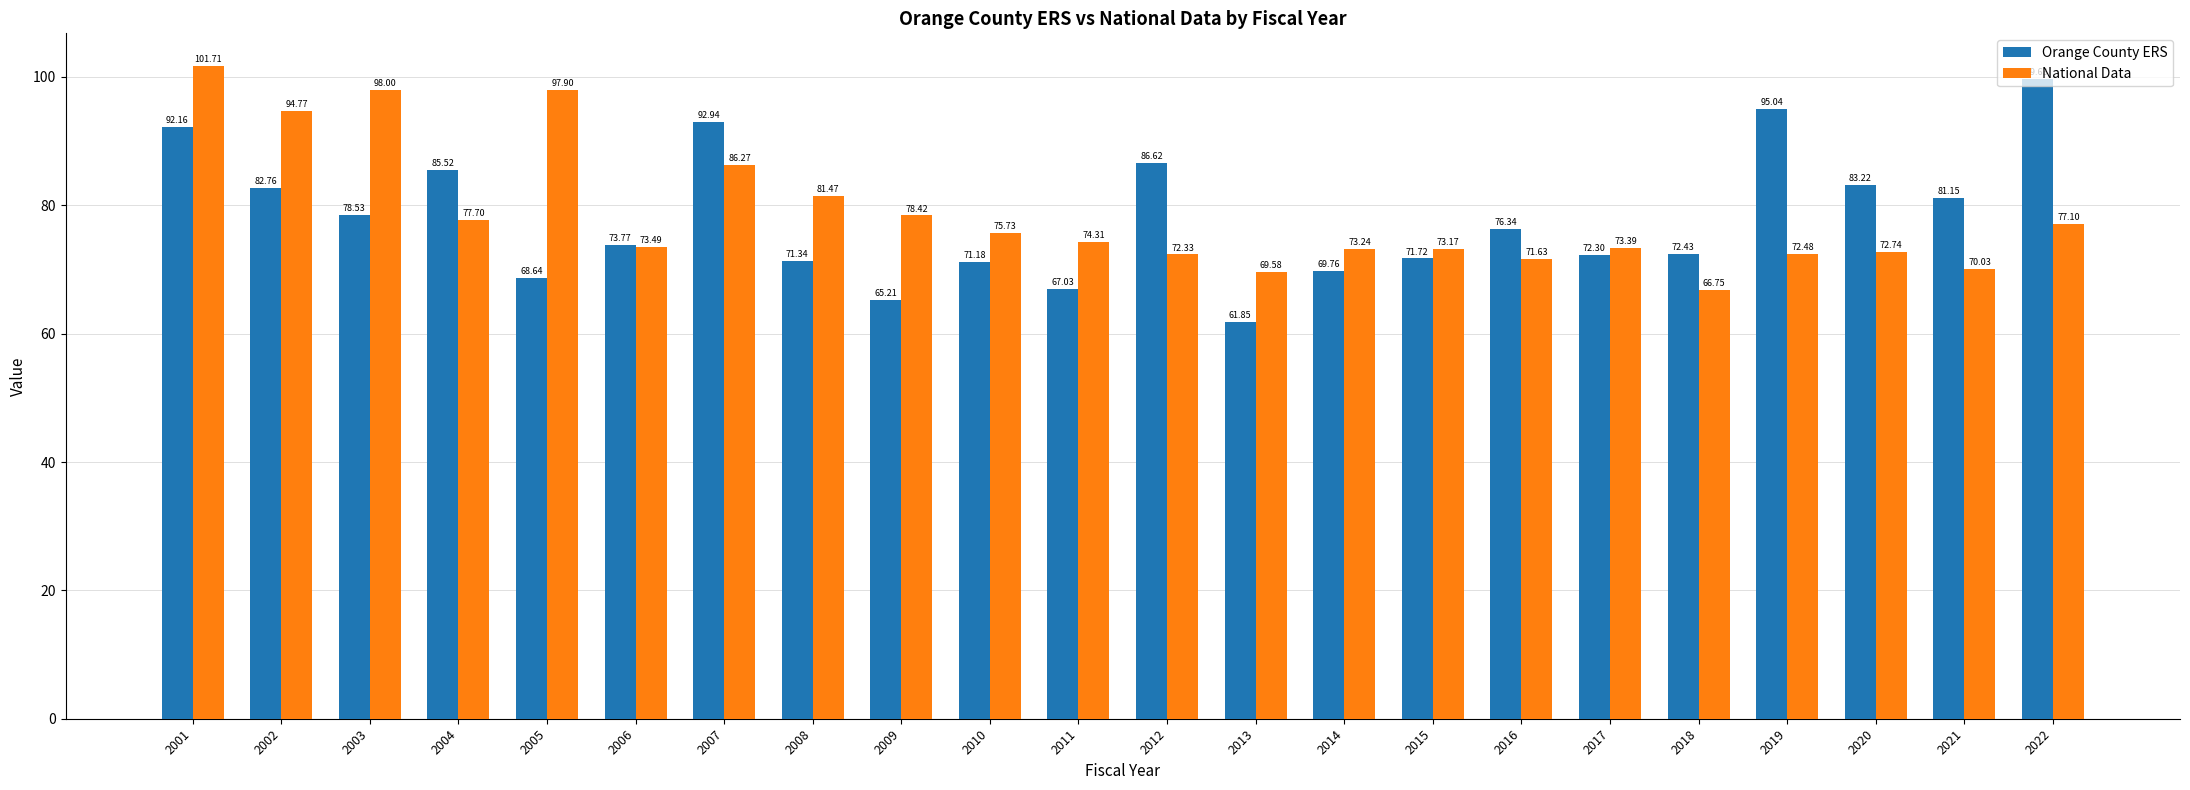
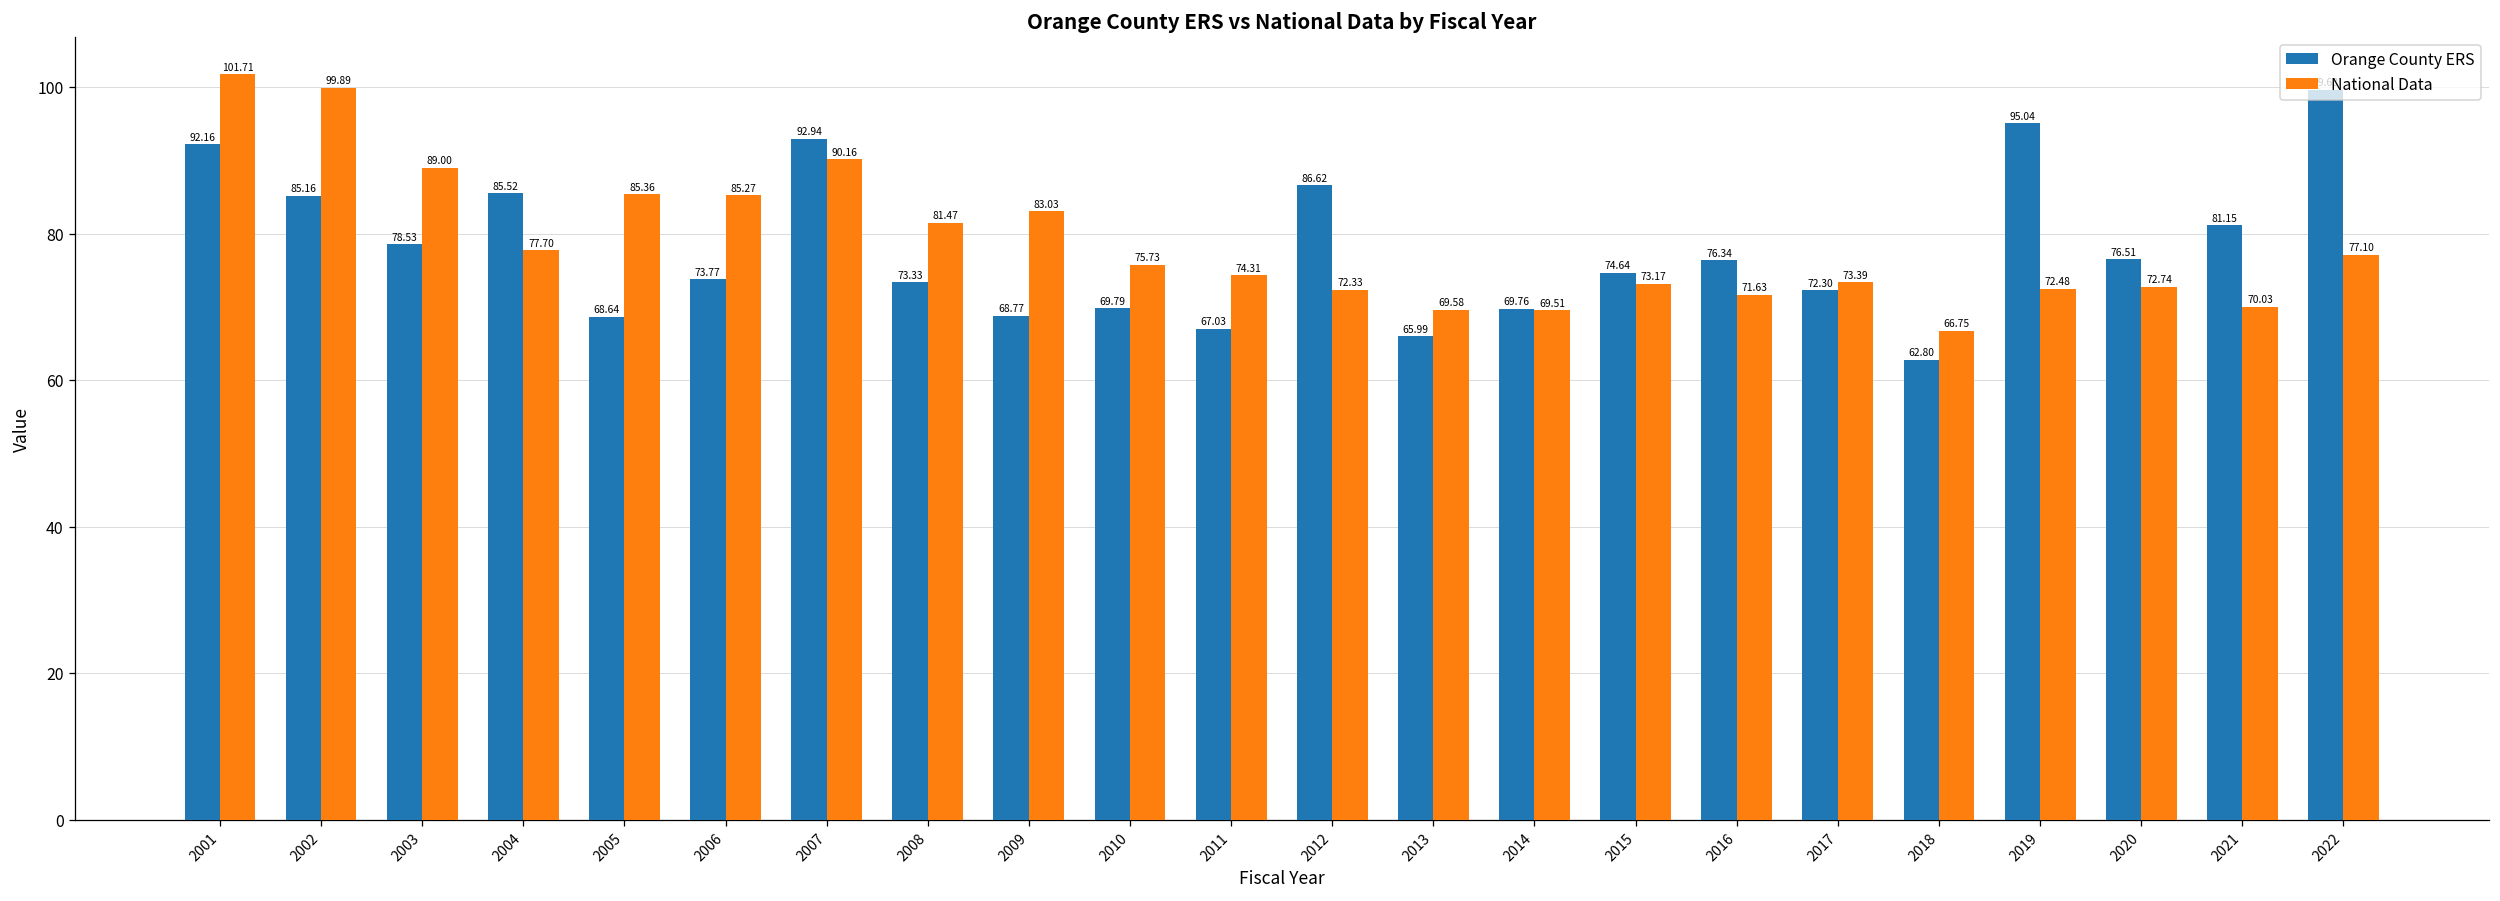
Orange County ERS, 2002: 82.76 -> 85.16
National Data, 2002: 94.77 -> 99.89
National Data, 2003: 98.00 -> 89.00
National Data, 2005: 97.90 -> 85.36
National Data, 2006: 73.49 -> 85.27
National Data, 2007: 86.27 -> 90.16
Orange County ERS, 2008: 71.34 -> 73.33
Orange County ERS, 2009: 65.21 -> 68.77
National Data, 2009: 78.42 -> 83.03
Orange County ERS, 2010: 71.18 -> 69.79
Orange County ERS, 2013: 61.85 -> 65.99
National Data, 2014: 73.24 -> 69.51
Orange County ERS, 2015: 71.72 -> 74.64
Orange County ERS, 2018: 72.43 -> 62.80
Orange County ERS, 2020: 83.22 -> 76.51
